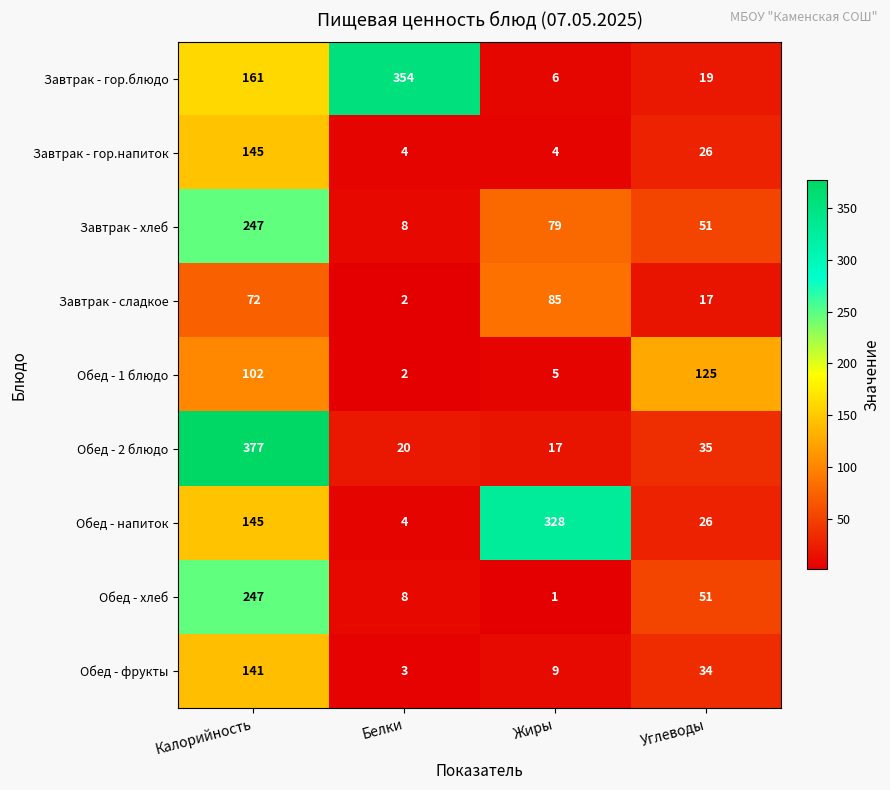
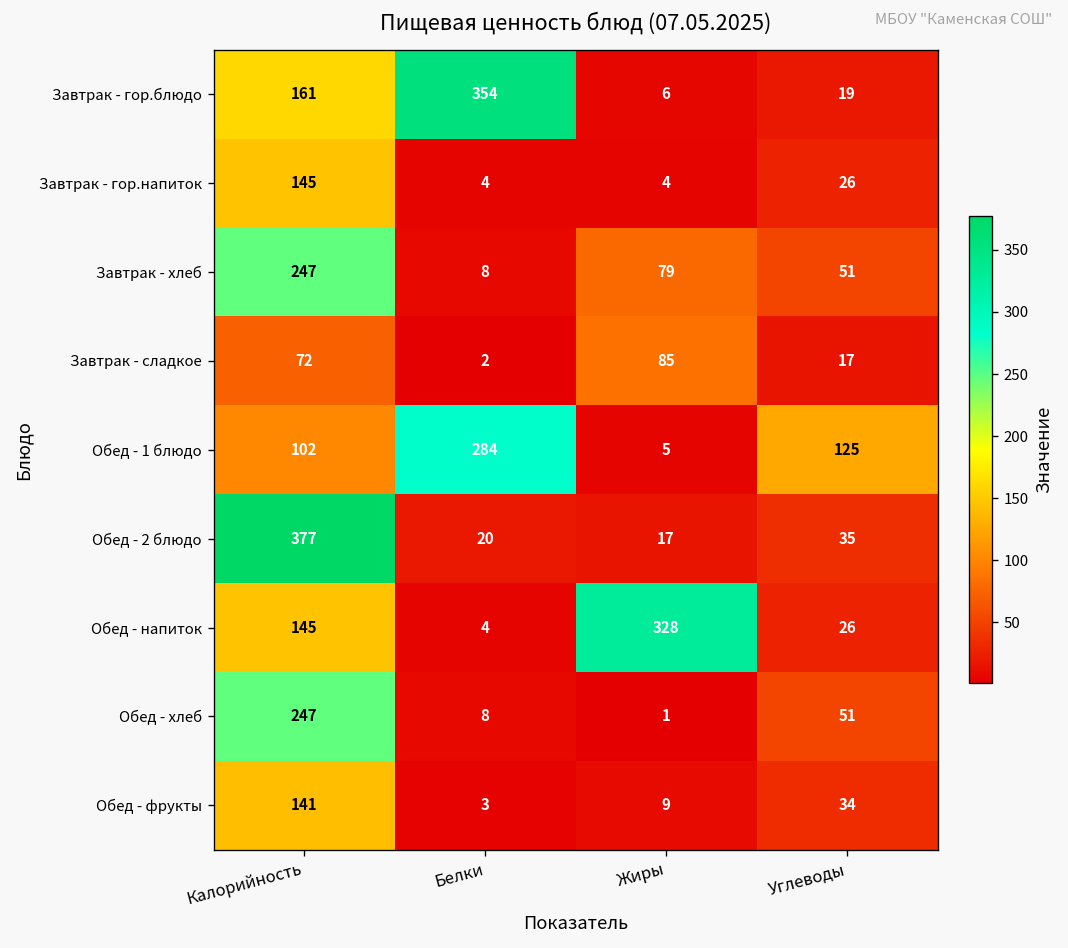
Обед - 1 блюдо, Белки: 2 -> 284
